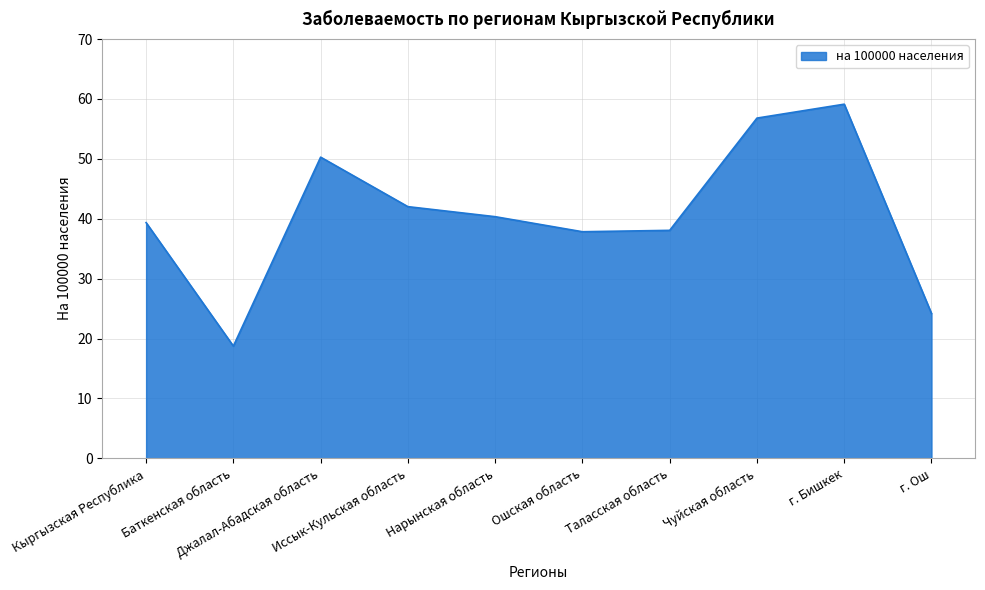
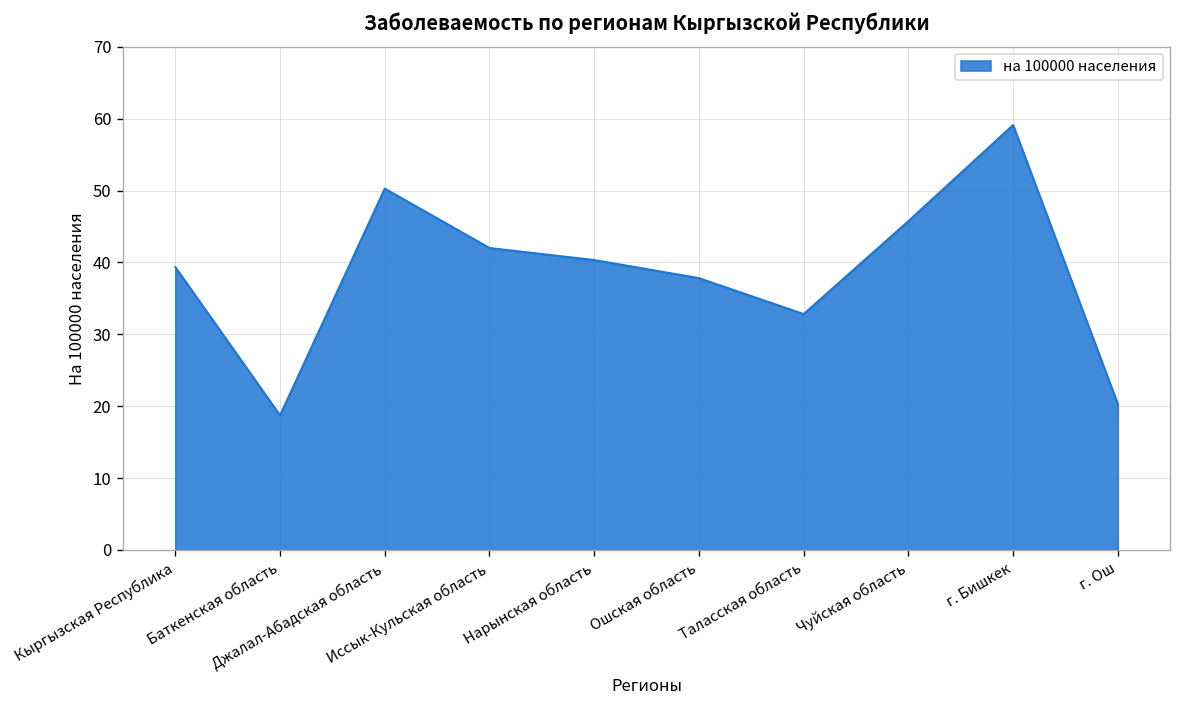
Таласская область: 38 -> 33
Чуйская область: 57 -> 46
г. Ош: 24 -> 20
